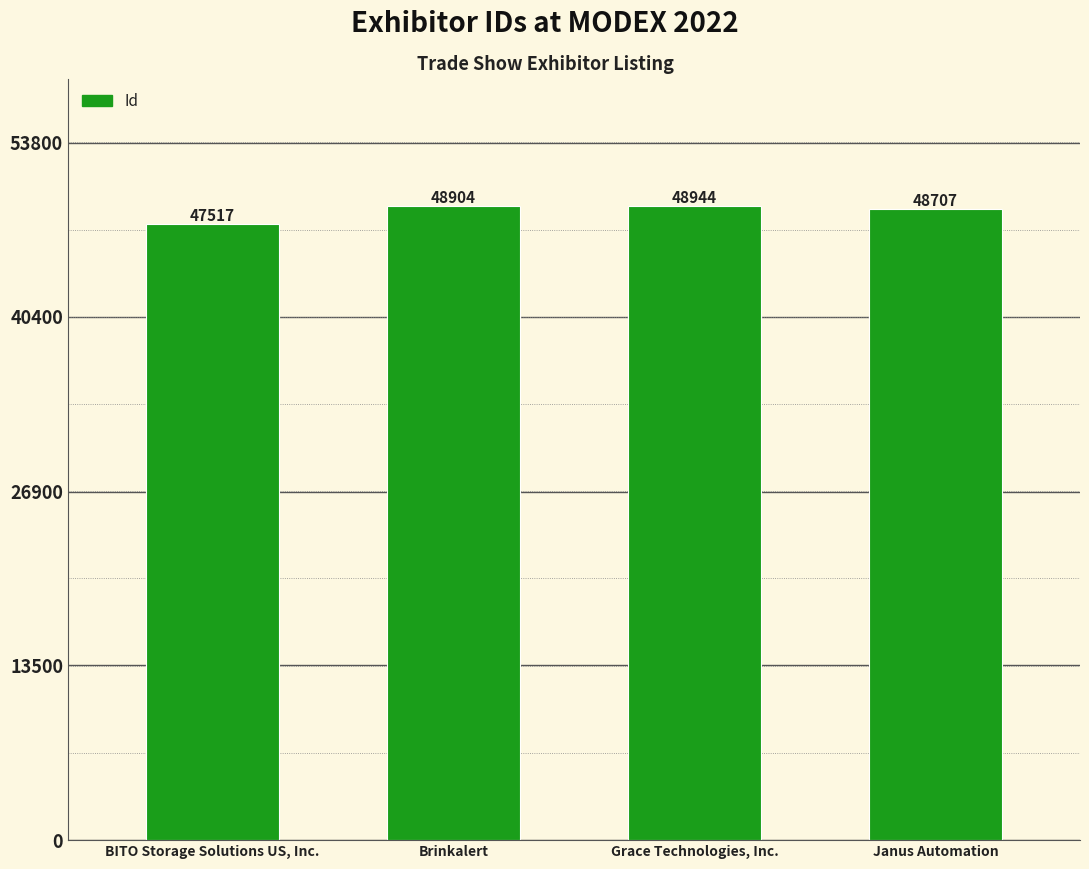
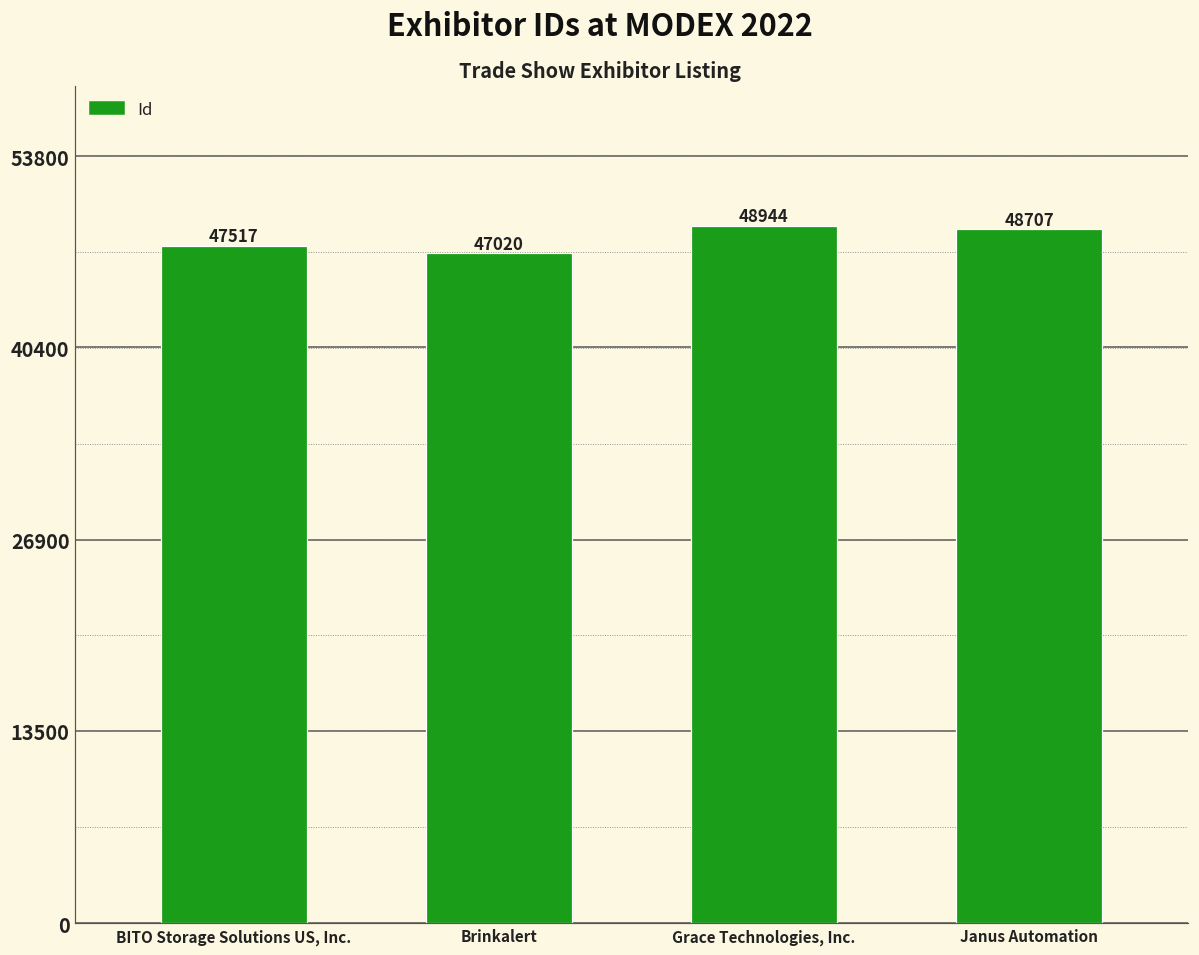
Brinkalert: 48904 -> 47020
